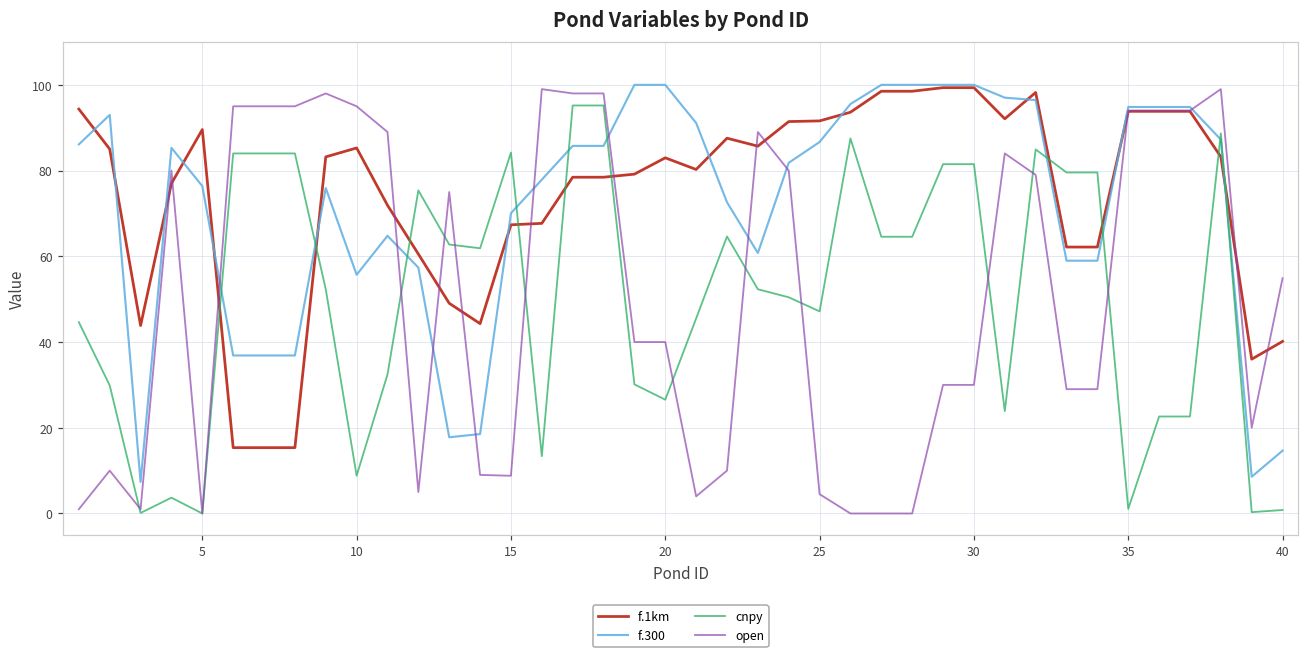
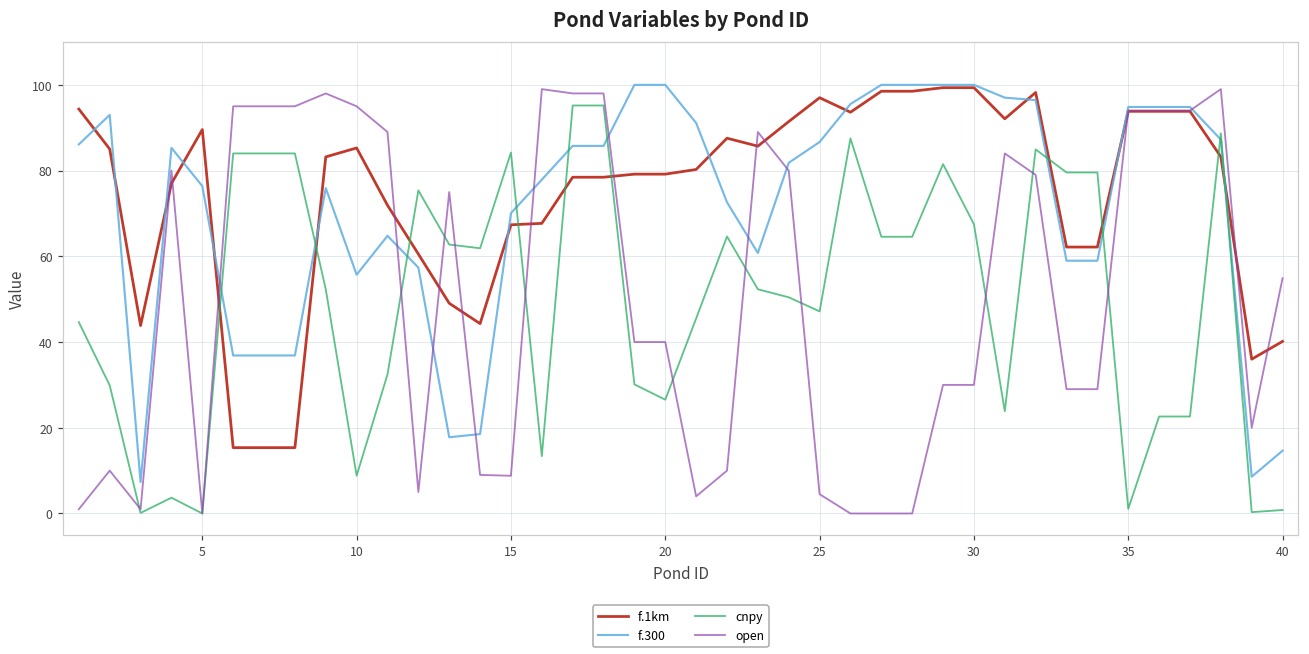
f.1km, 20: 83 -> 79
f.1km, 25: 92 -> 97
cnpy, 30: 82 -> 68
